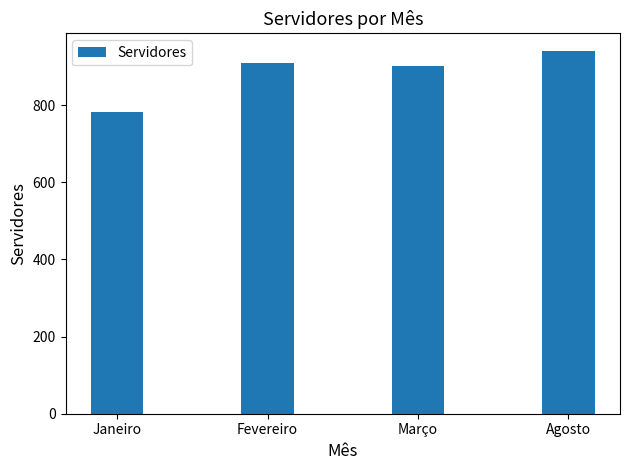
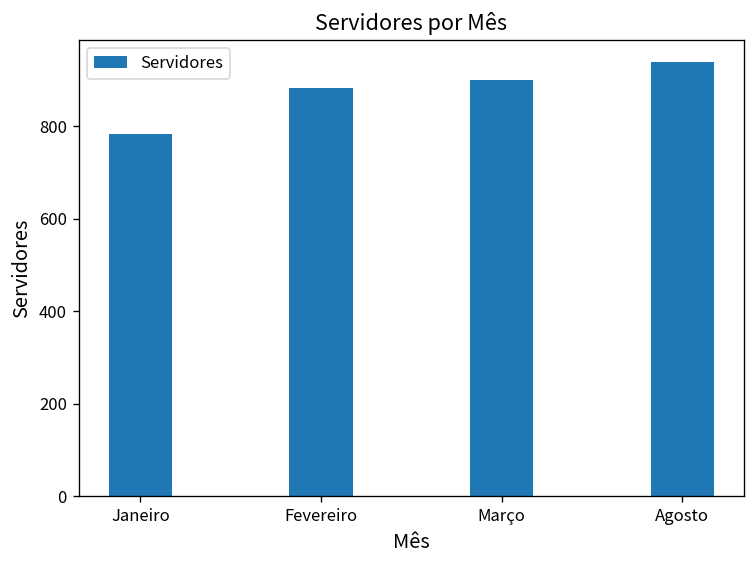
Fevereiro: 910 -> 880
